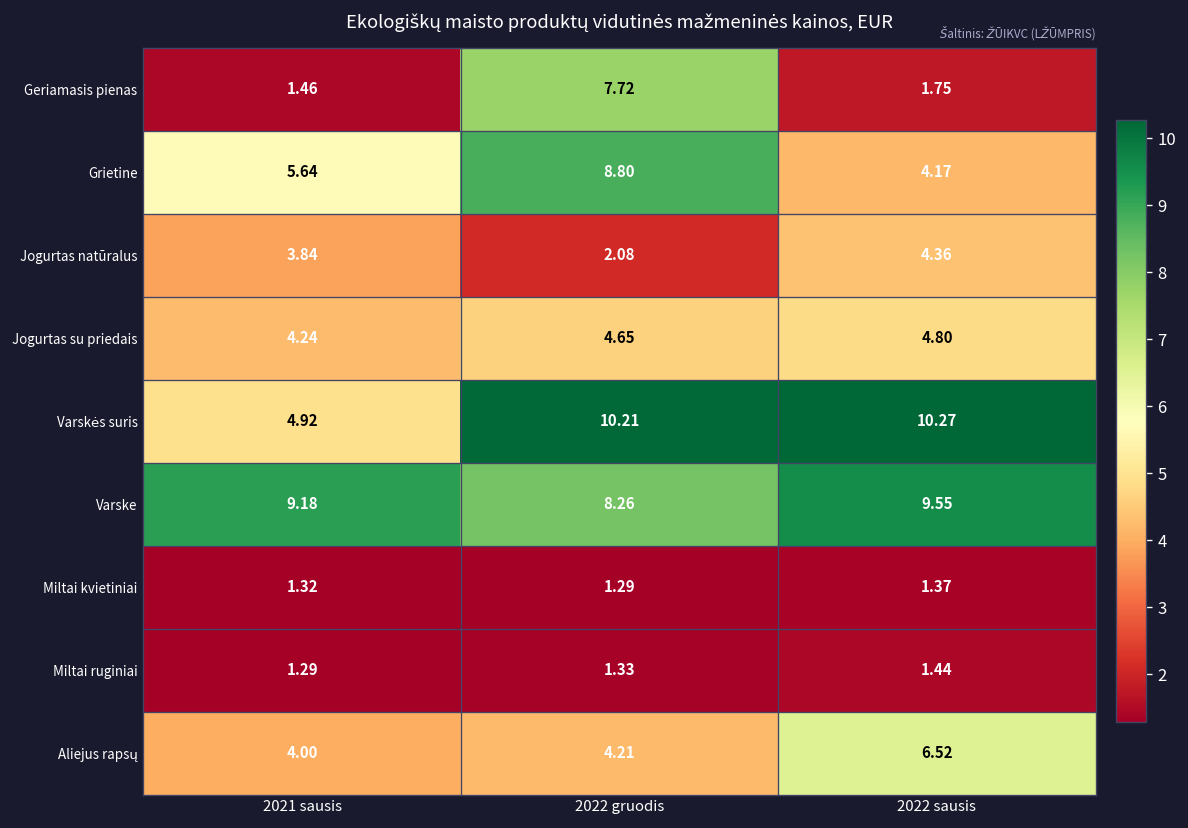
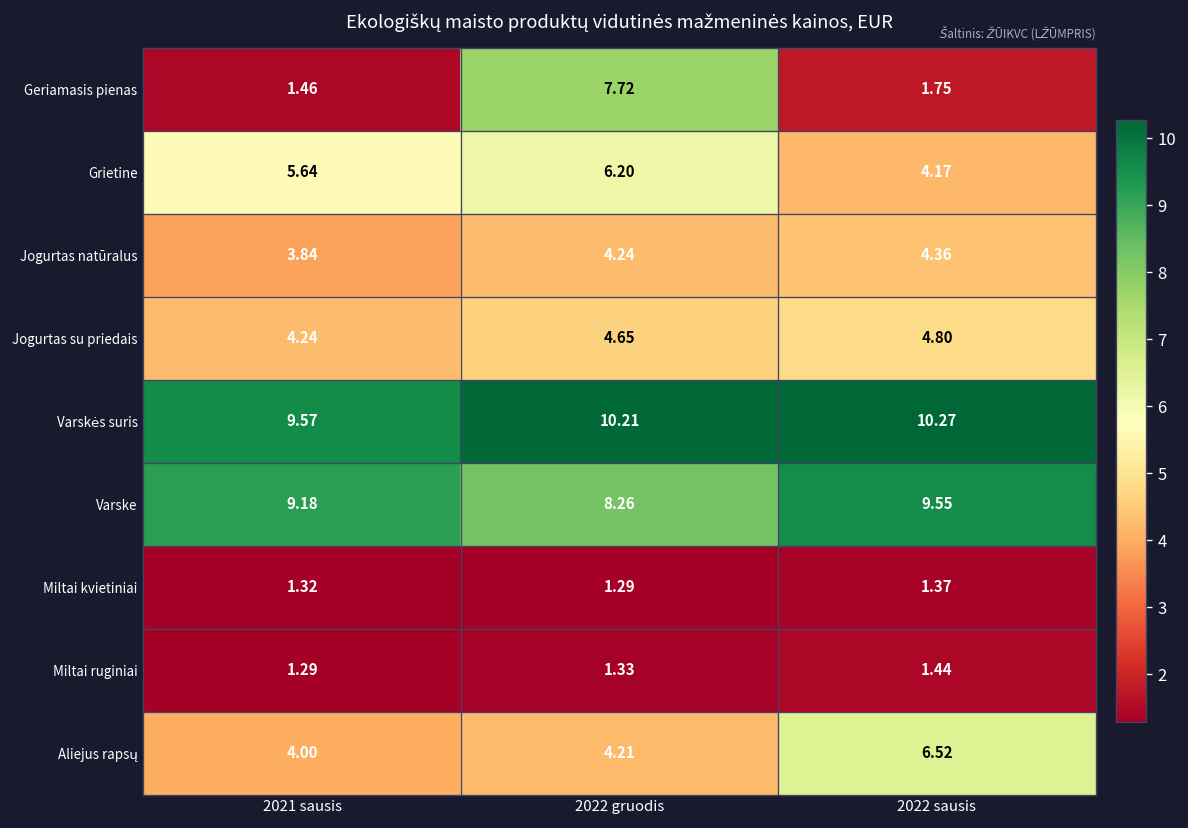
Grietine, 2022 gruodis: 8.80 -> 6.20
Jogurtas natūralus, 2022 gruodis: 2.08 -> 4.24
Varskės suris, 2021 sausis: 4.92 -> 9.57
